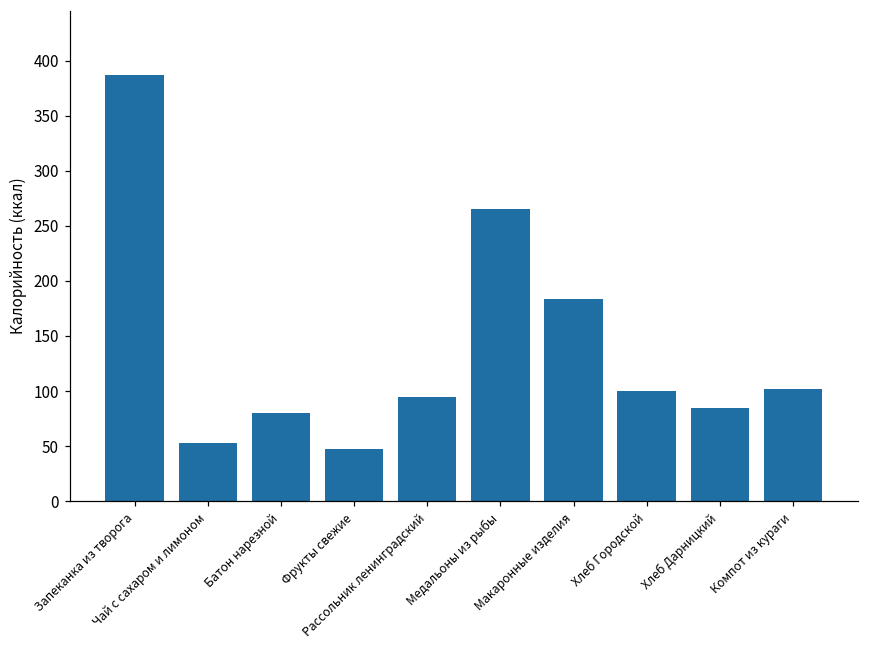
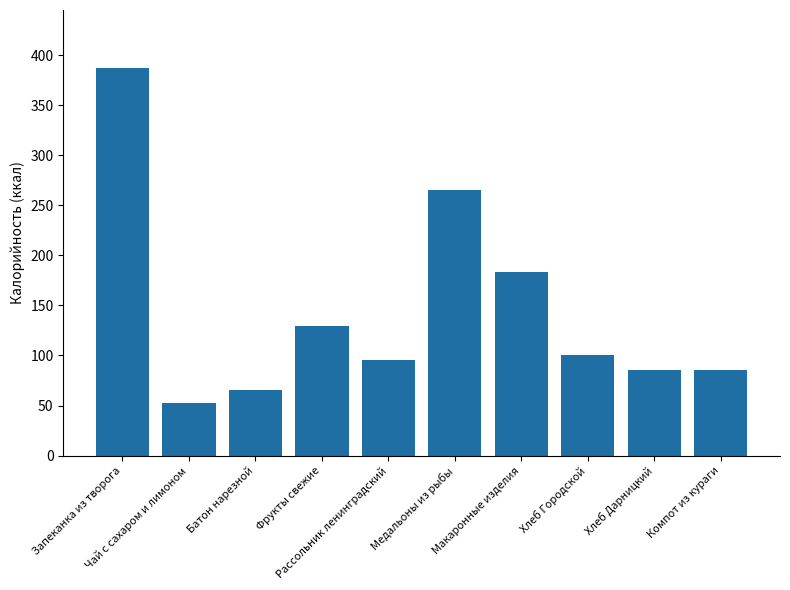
Батон нарезной: 80 -> 66
Фрукты свежие: 47 -> 129
Компот из кураги: 102 -> 86
